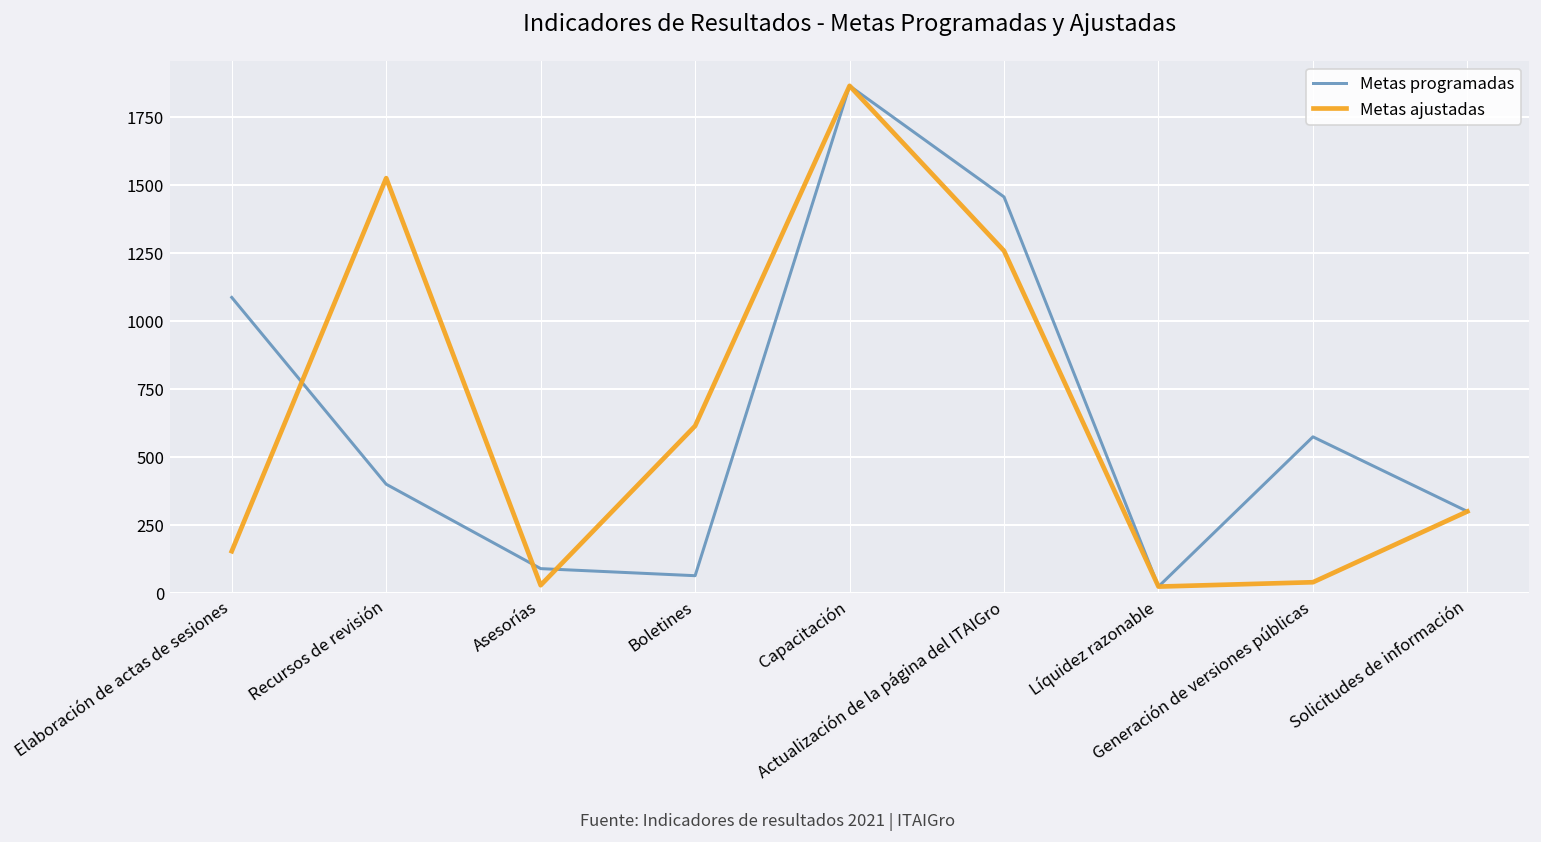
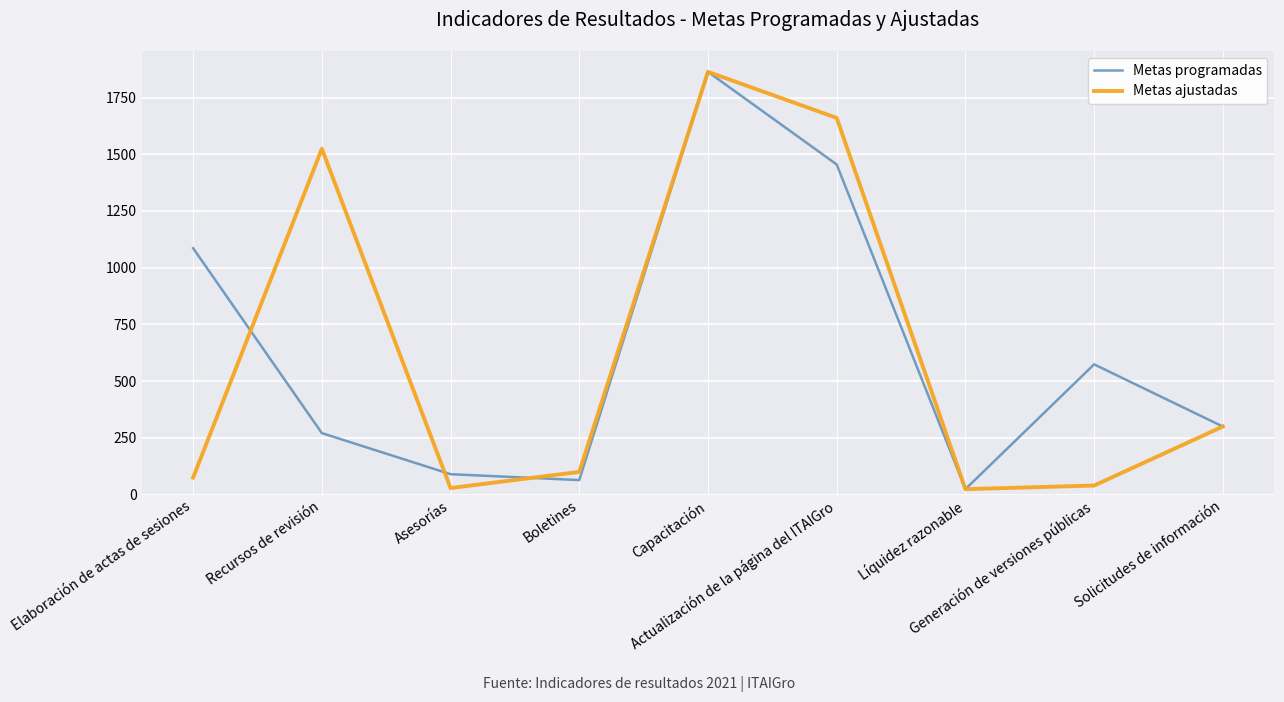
Metas ajustadas, Elaboración de actas de sesiones: 150 -> 80
Metas programadas, Recursos de revisión: 400 -> 270
Metas ajustadas, Boletines: 610 -> 100
Metas ajustadas, Actualización de la página del ITAIGro: 1260 -> 1660
